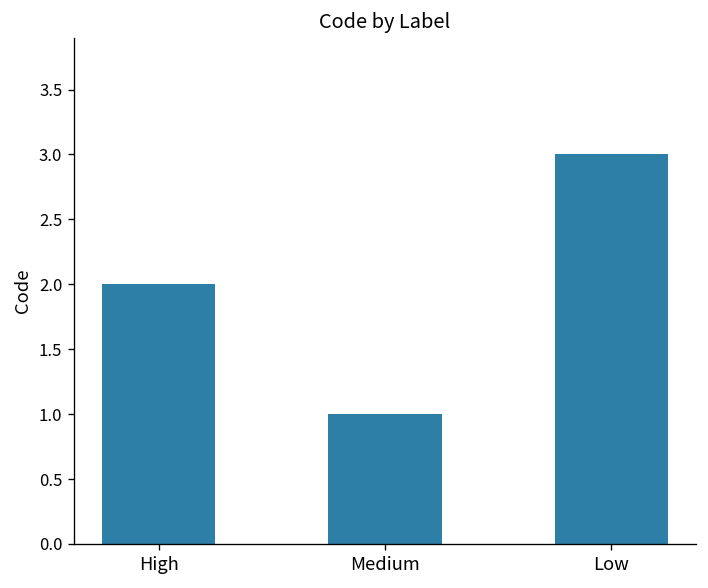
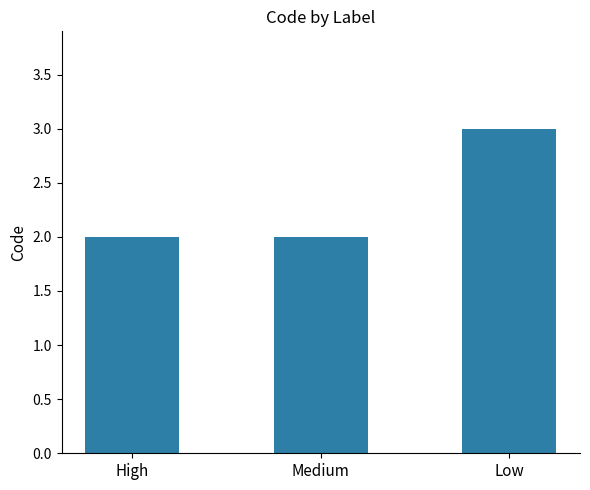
Medium: 1 -> 2
